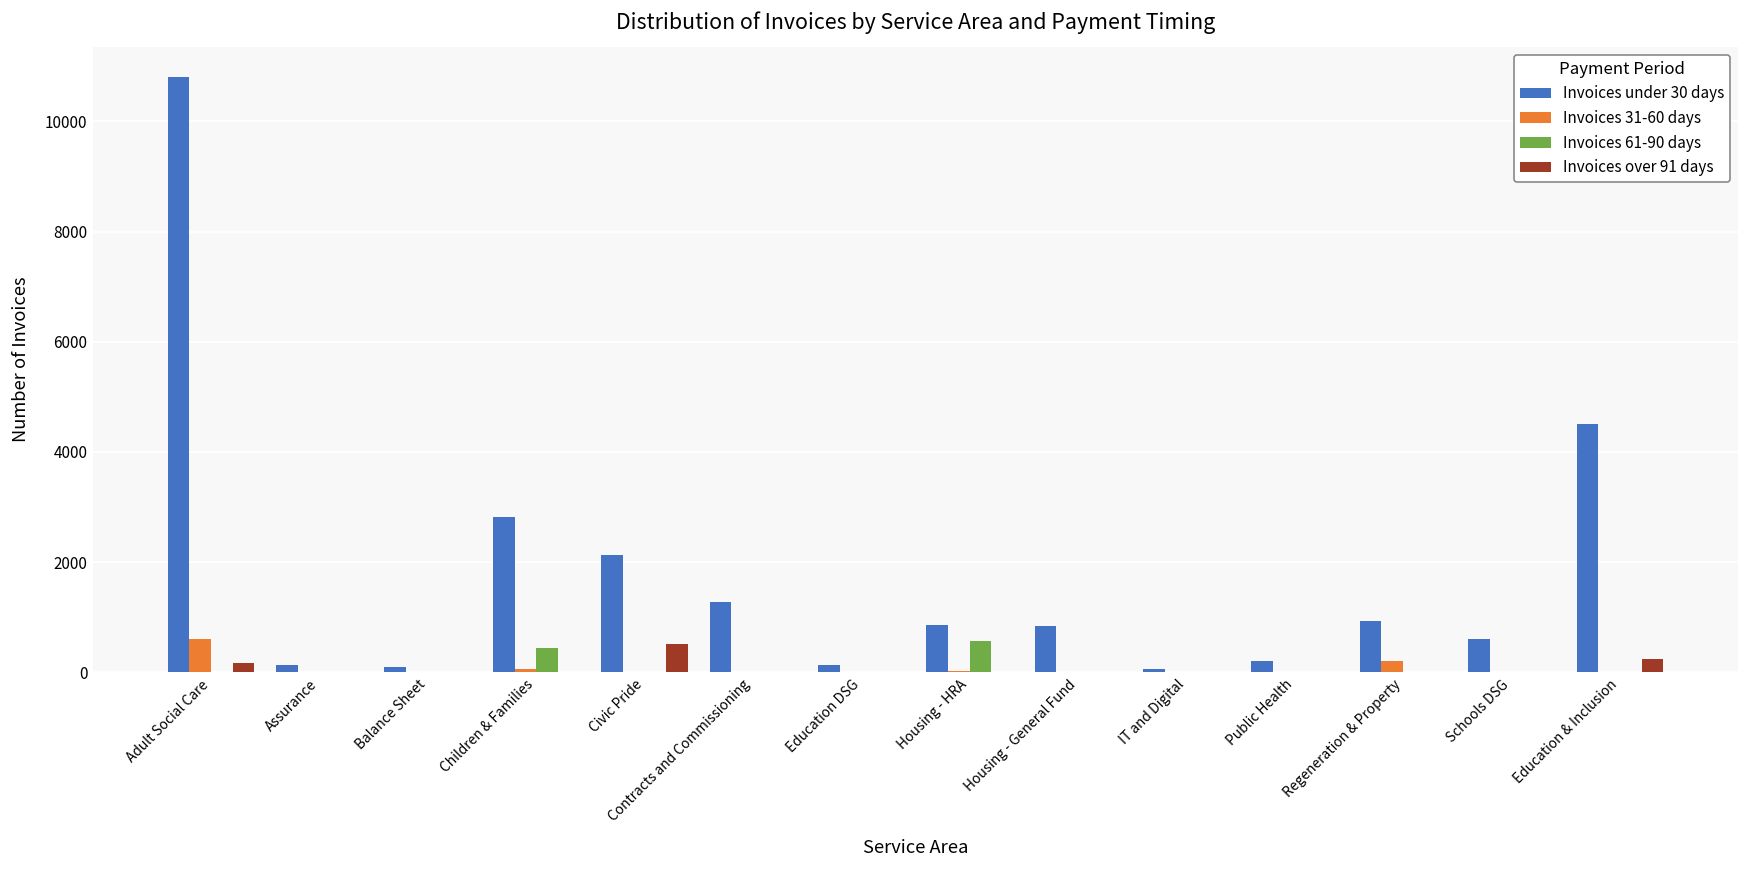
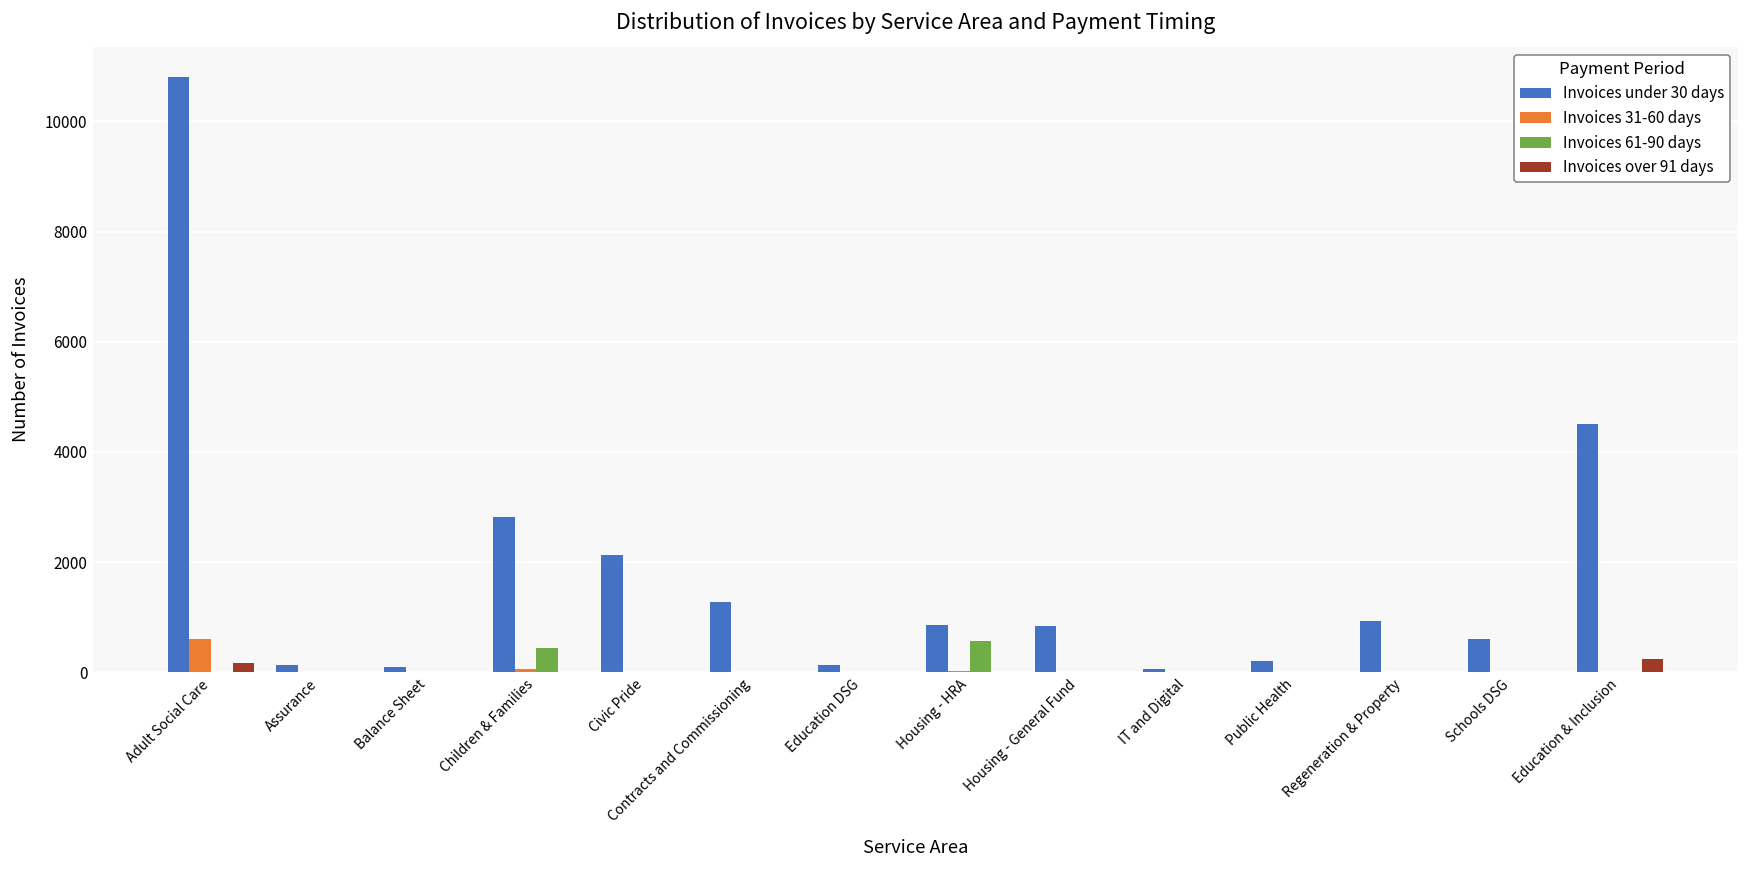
Invoices over 91 days, Civic Pride: 500 -> 0
Invoices 31-60 days, Regeneration & Property: 200 -> 0
